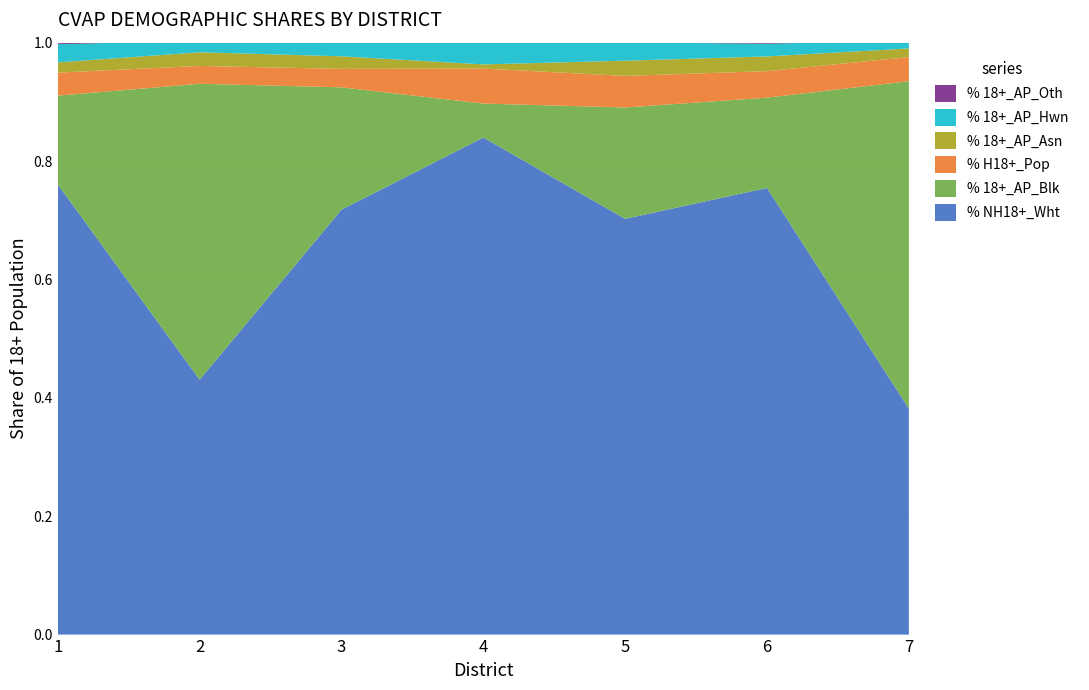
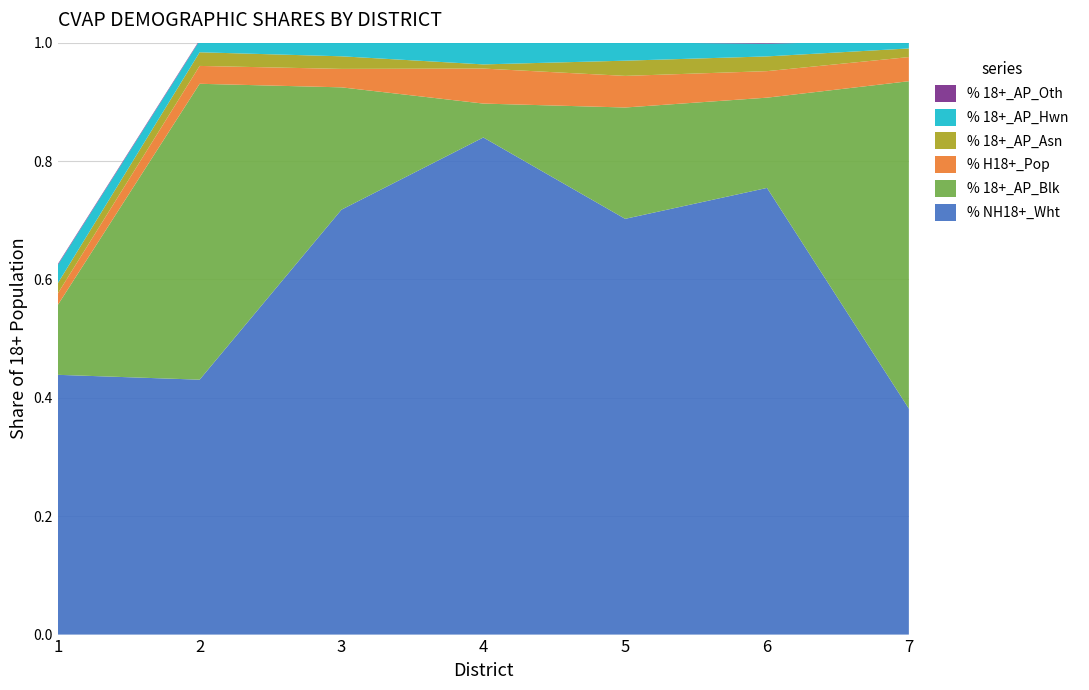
% NH18+_Wht, 1: 0.76 -> 0.44
% 18+_AP_Blk, 1: 0.15 -> 0.12
% H18+_Pop, 1: 0.04 -> 0.02
